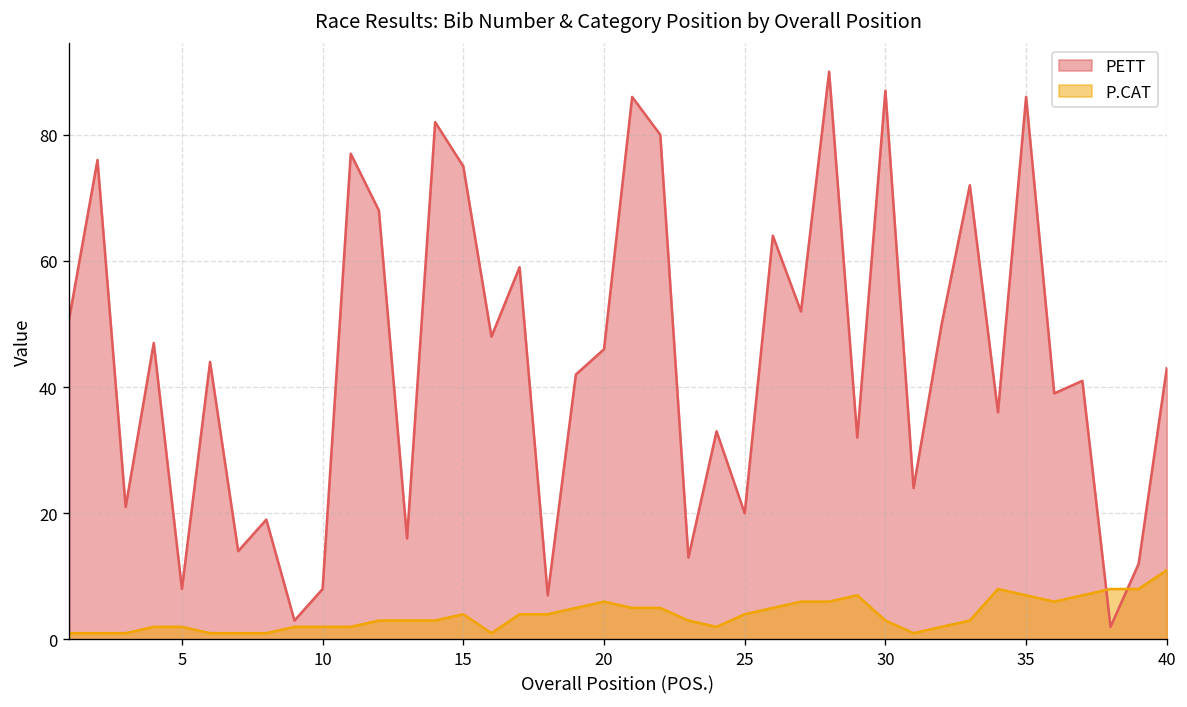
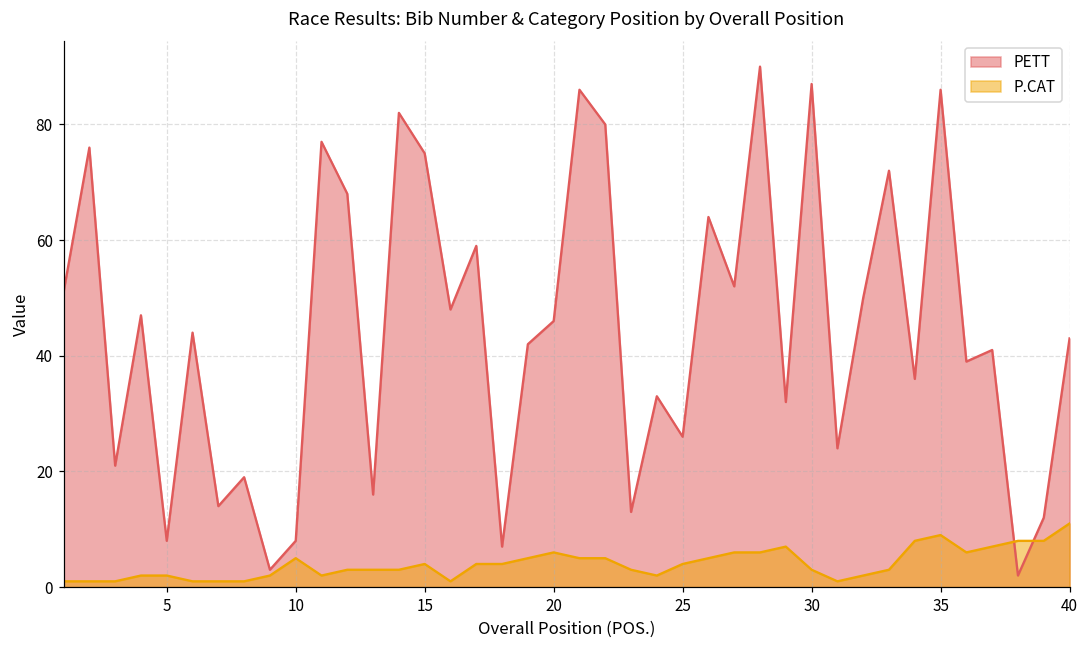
P.CAT, 10: 2 -> 5
PETT, 25: 20 -> 26
P.CAT, 35: 7 -> 9
